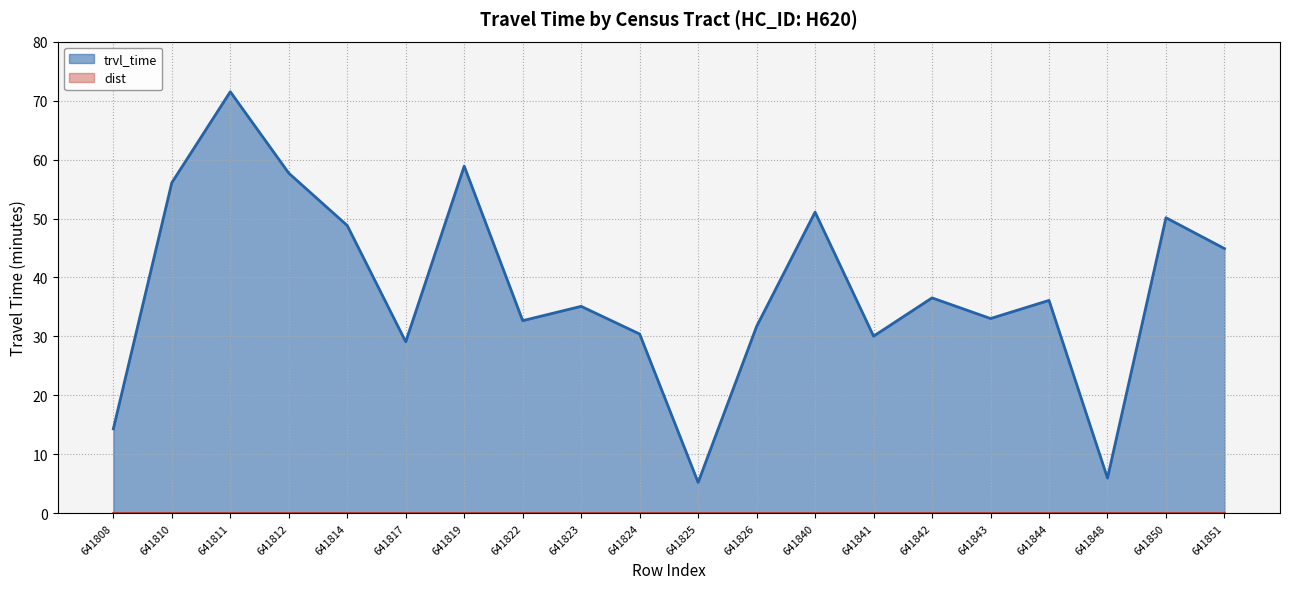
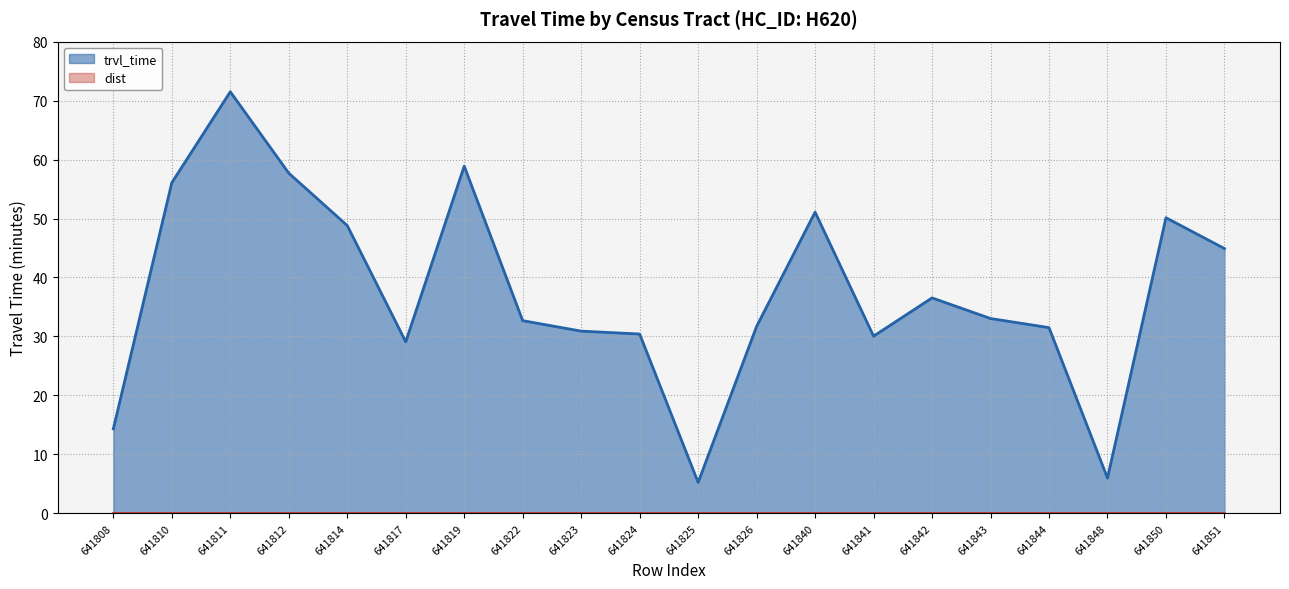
trvl_time, 641823: 35 -> 31
trvl_time, 641844: 36 -> 31
